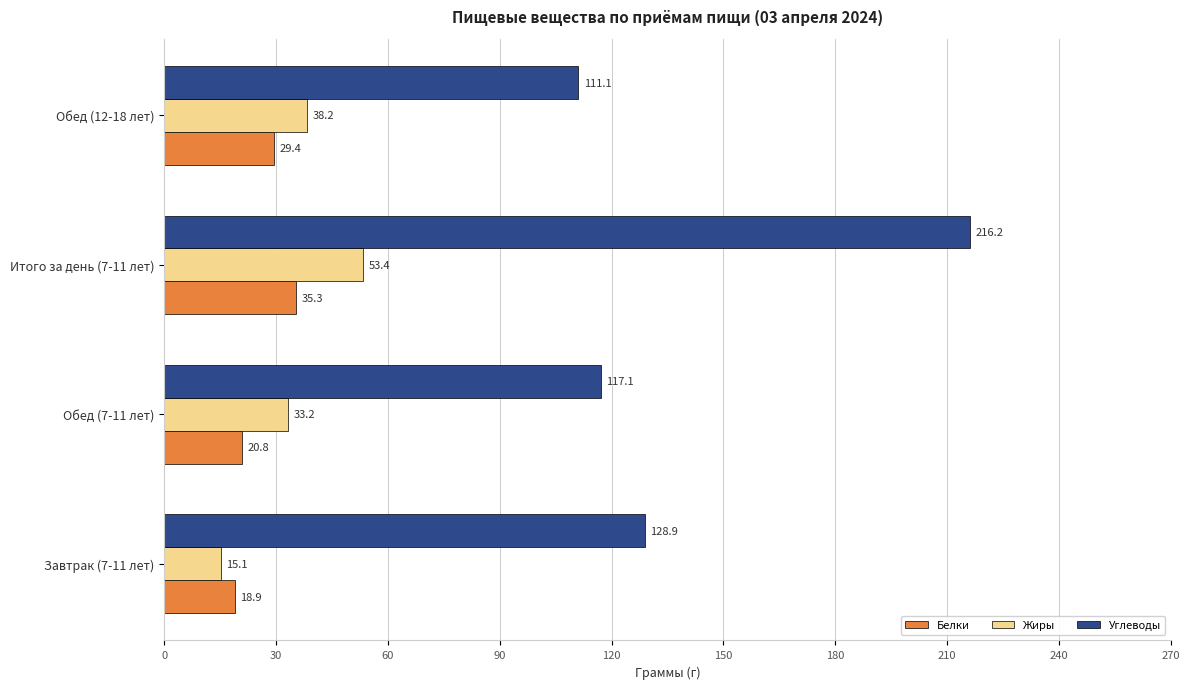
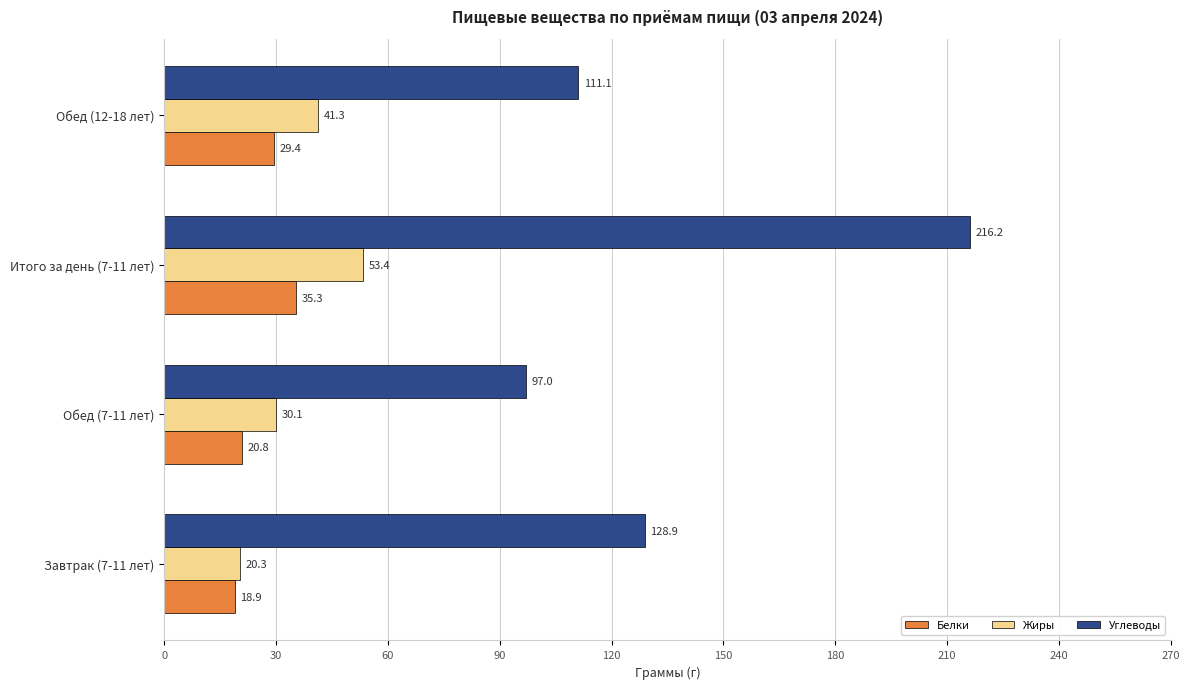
Жиры, Обед (12-18 лет): 38.2 -> 41.3
Углеводы, Обед (7-11 лет): 117.1 -> 97.0
Жиры, Обед (7-11 лет): 33.2 -> 30.1
Жиры, Завтрак (7-11 лет): 15.1 -> 20.3
